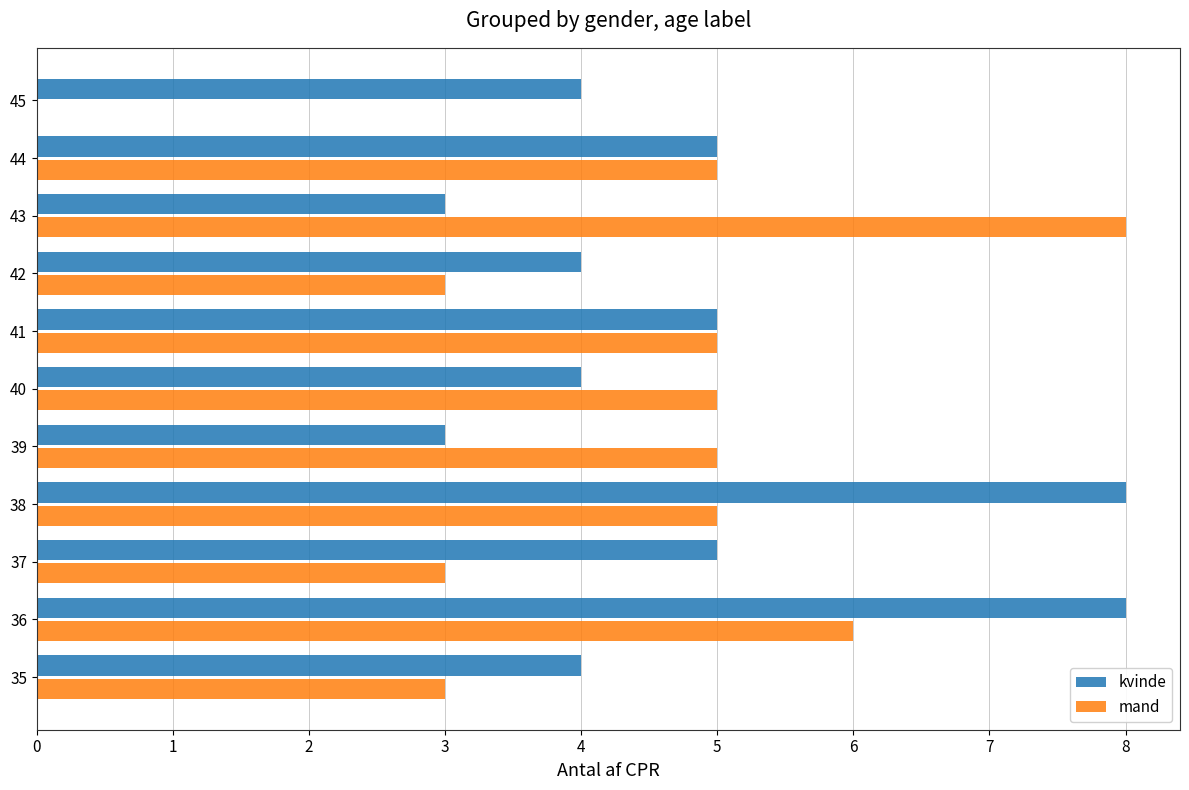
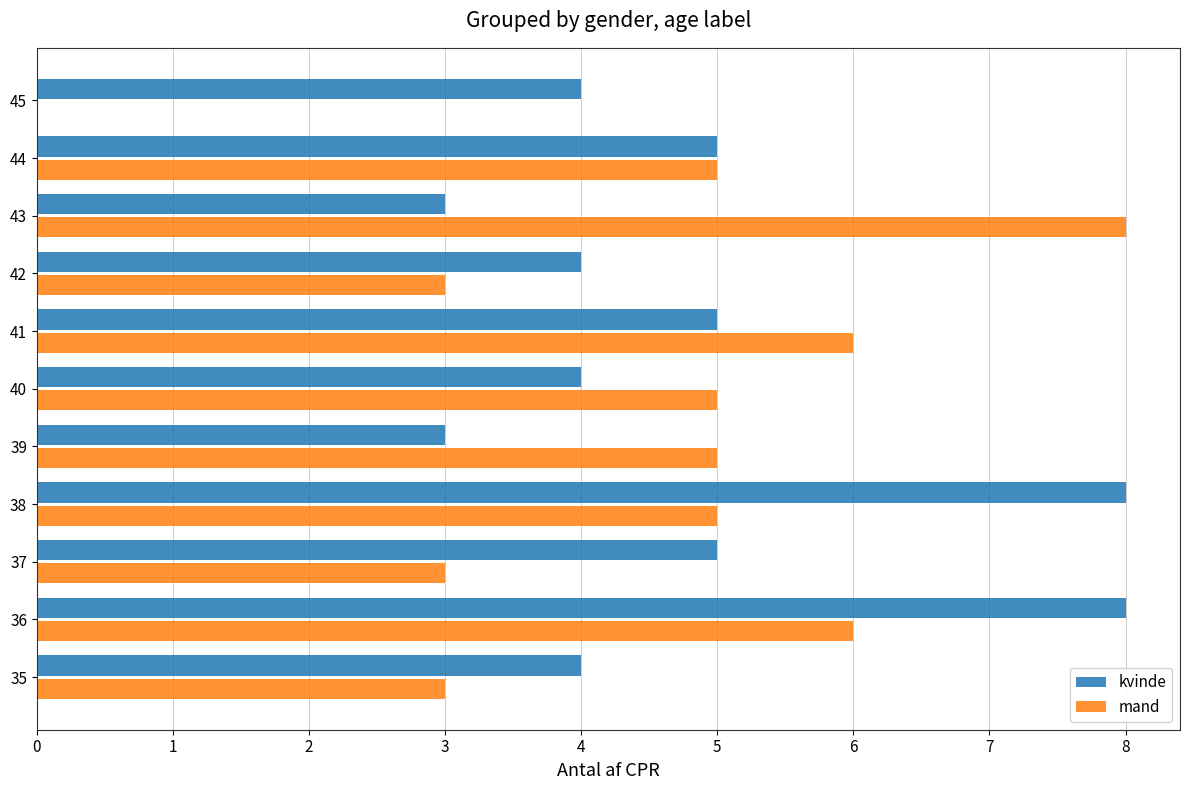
mand, 41: 5 -> 6
